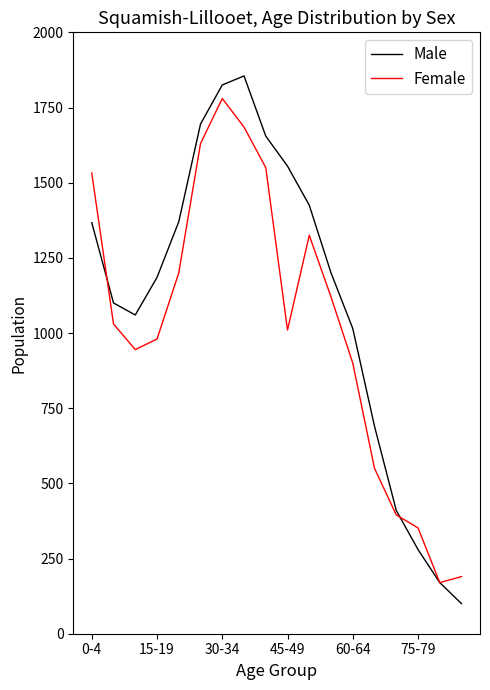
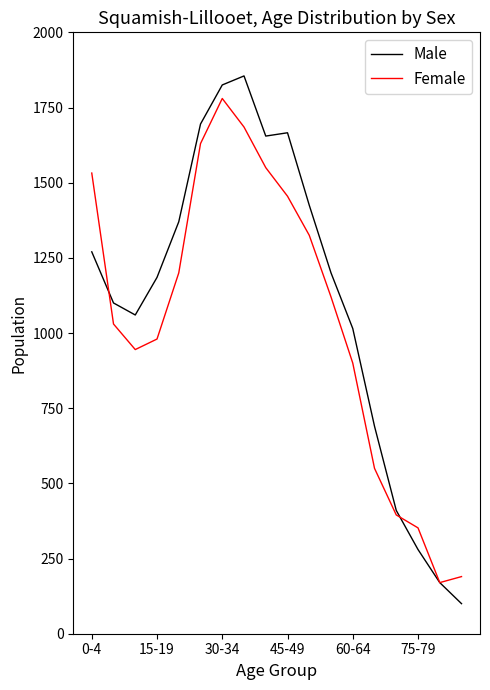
Male, 0-4: 1370 -> 1270
Male, 45-49: 1560 -> 1670
Female, 45-49: 1010 -> 1460
